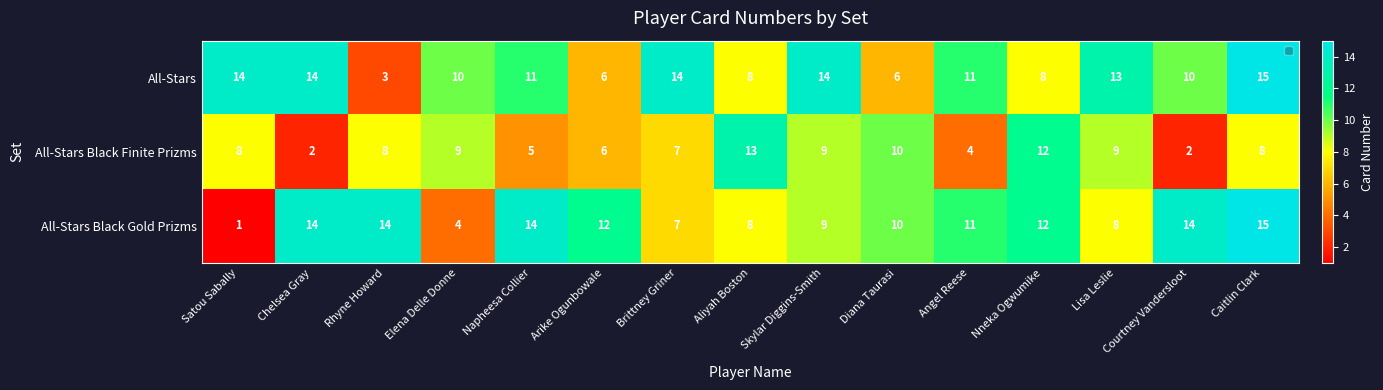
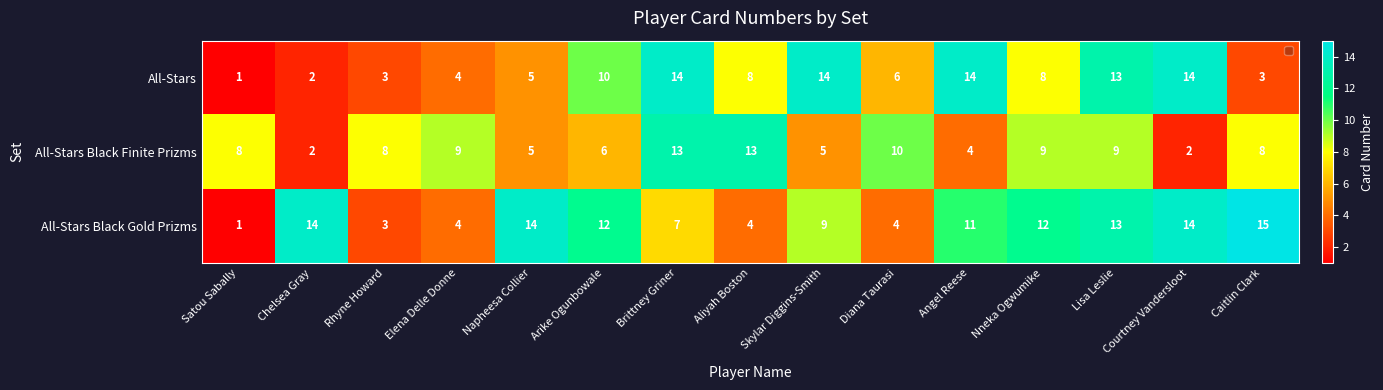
All-Stars, Satou Sabally: 14 -> 1
All-Stars, Chelsea Gray: 14 -> 2
All-Stars, Elena Delle Donne: 10 -> 4
All-Stars, Napheesa Collier: 11 -> 5
All-Stars, Arike Ogunbowale: 6 -> 10
All-Stars, Angel Reese: 11 -> 14
All-Stars, Courtney Vandersloot: 10 -> 14
All-Stars, Caitlin Clark: 15 -> 3
All-Stars Black Finite Prizms, Brittney Griner: 7 -> 13
All-Stars Black Finite Prizms, Skylar Diggins-Smith: 9 -> 5
All-Stars Black Finite Prizms, Nneka Ogwumike: 12 -> 9
All-Stars Black Gold Prizms, Rhyne Howard: 14 -> 3
All-Stars Black Gold Prizms, Aliyah Boston: 8 -> 4
All-Stars Black Gold Prizms, Diana Taurasi: 10 -> 4
All-Stars Black Gold Prizms, Lisa Leslie: 8 -> 13
